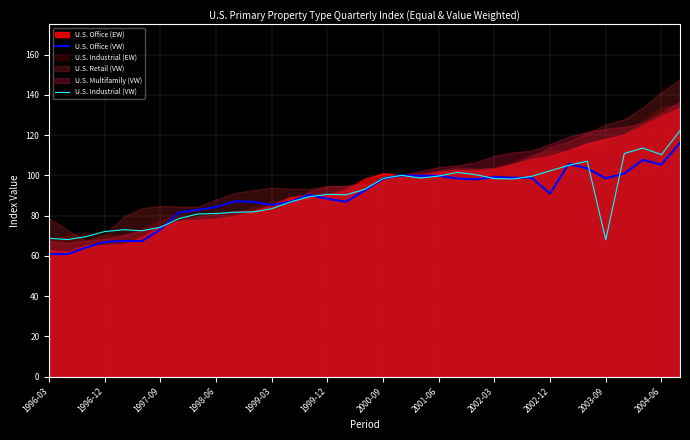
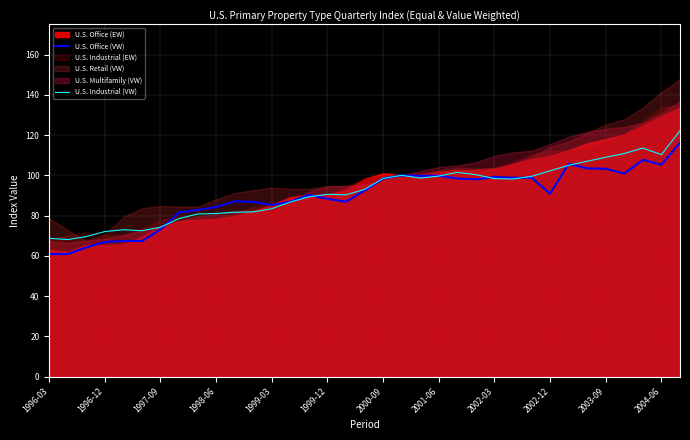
U.S. Office (VW), 2003-09: 98 -> 103
U.S. Industrial (VW), 2003-09: 68 -> 109
